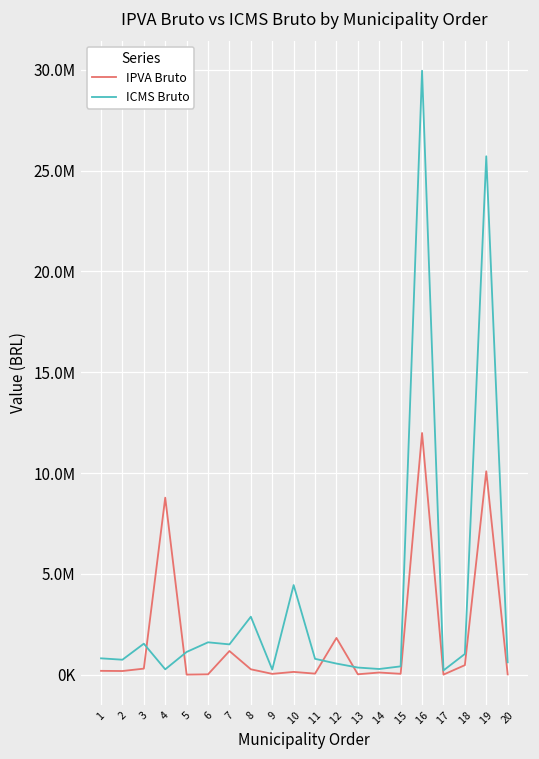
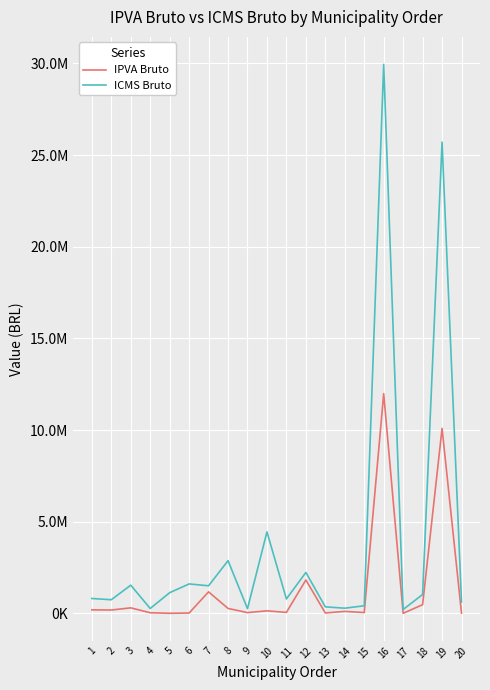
IPVA Bruto, 4: 8800000 -> 0
ICMS Bruto, 12: 600000 -> 2200000
